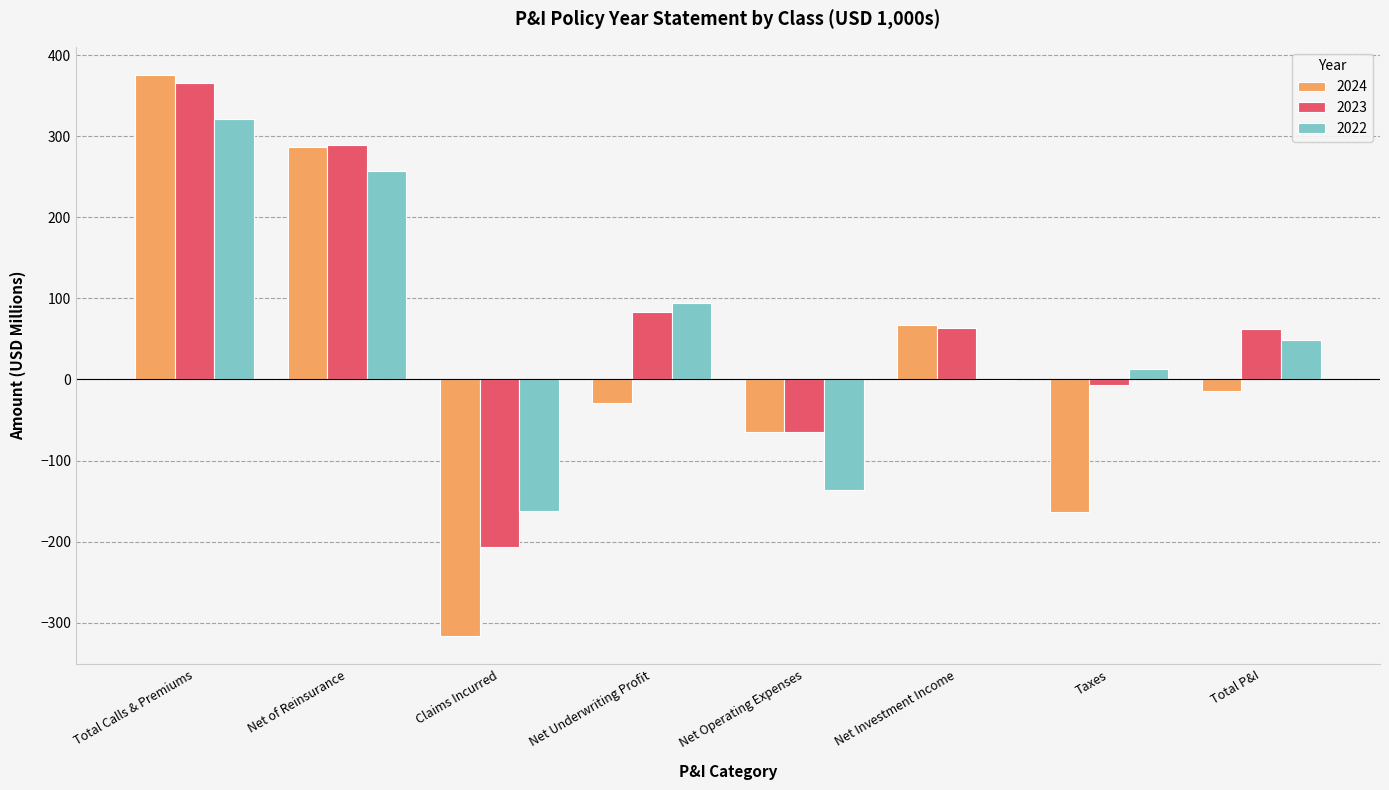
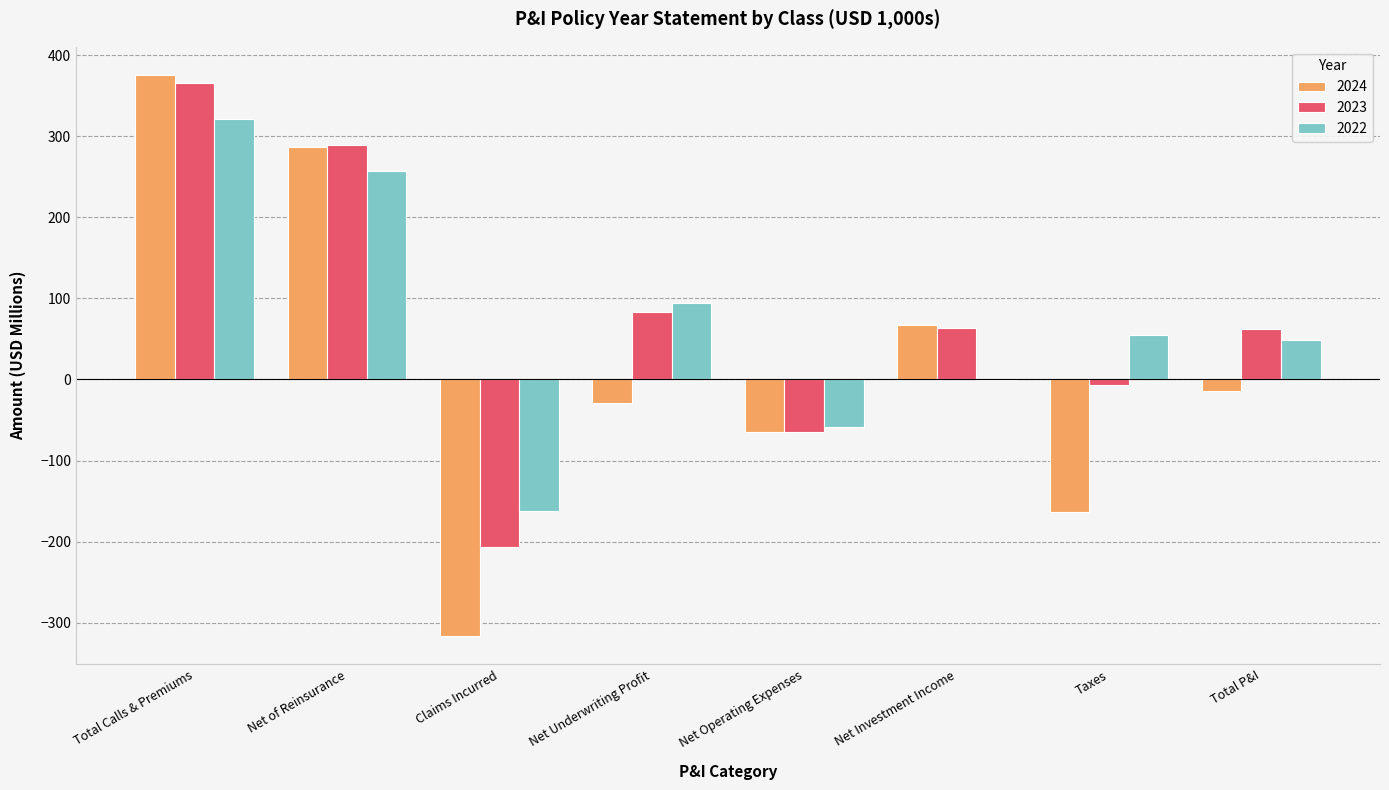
2022, Net Operating Expenses: -140 -> -60
2022, Taxes: 10 -> 60
